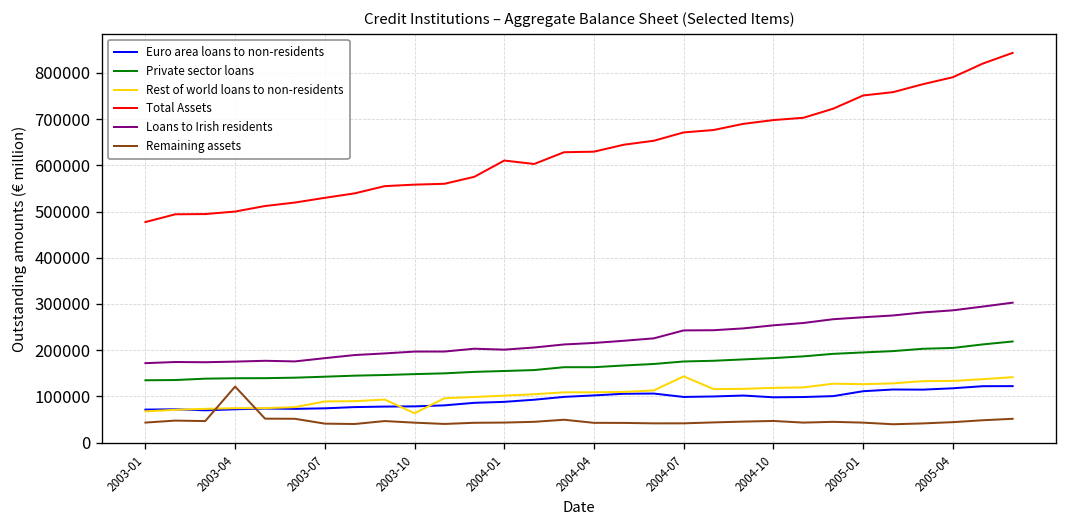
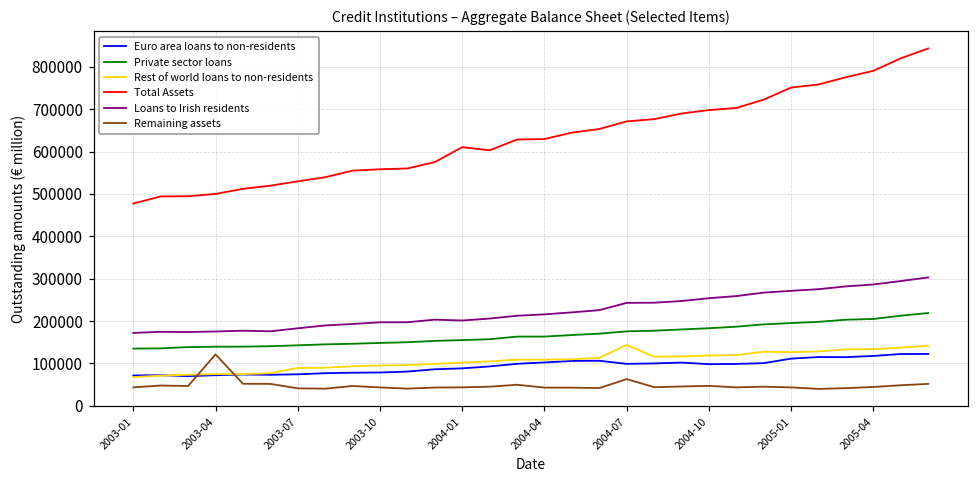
Rest of world loans to non-residents, 2003-10: 60000 -> 100000
Remaining assets, 2004-07: 40000 -> 60000
